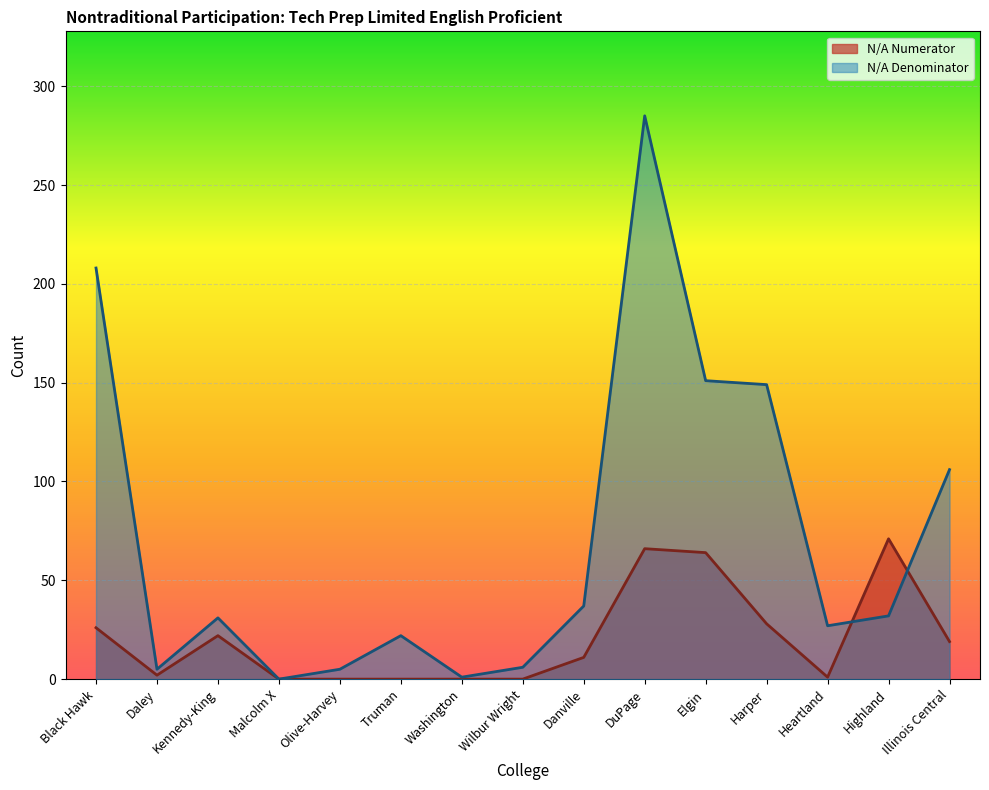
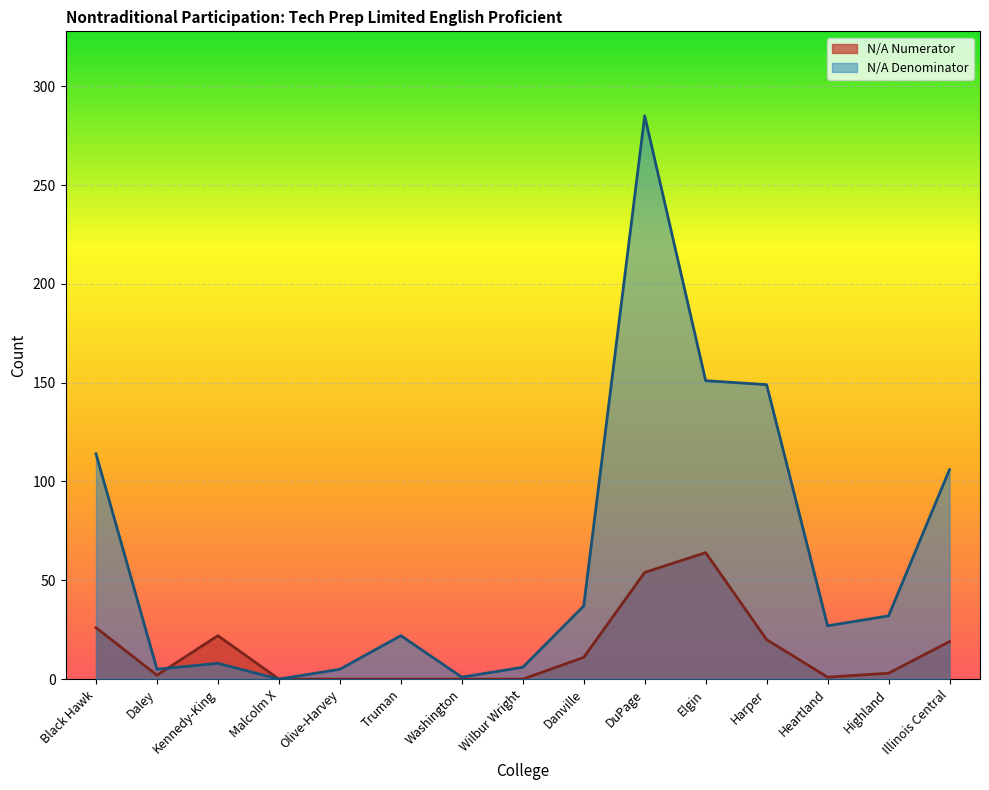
N/A Denominator, Black Hawk: 208 -> 114
N/A Denominator, Kennedy-King: 31 -> 8
N/A Numerator, DuPage: 66 -> 54
N/A Numerator, Harper: 28 -> 20
N/A Numerator, Highland: 71 -> 3
